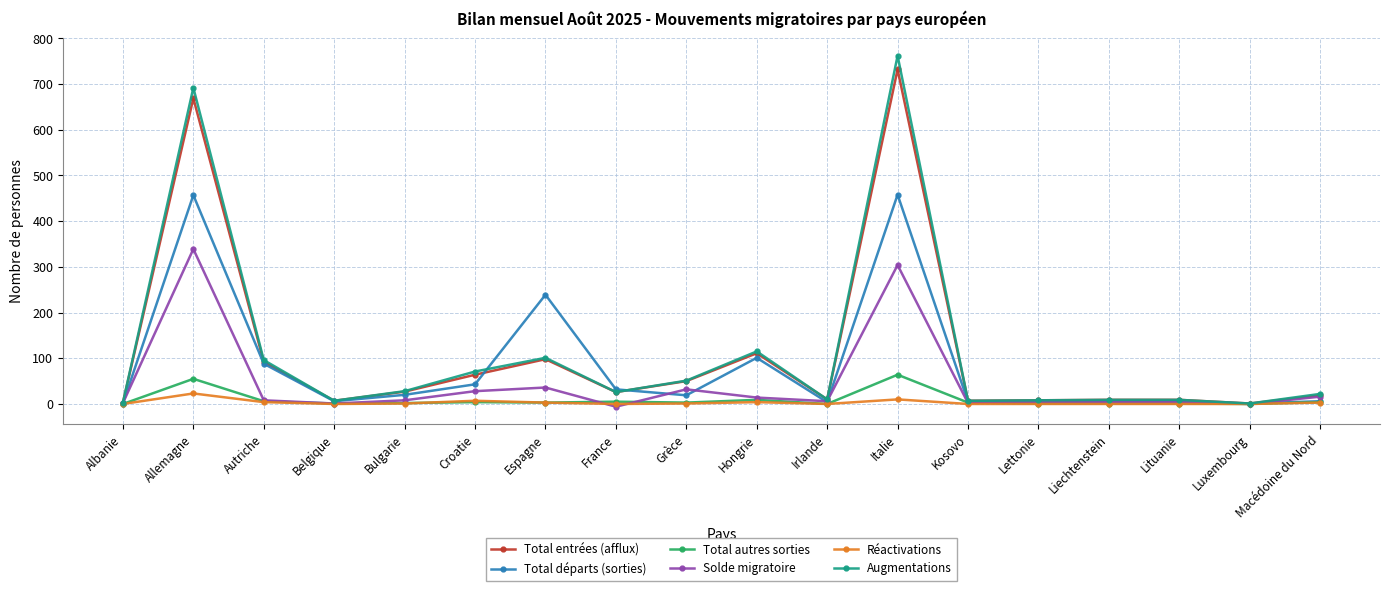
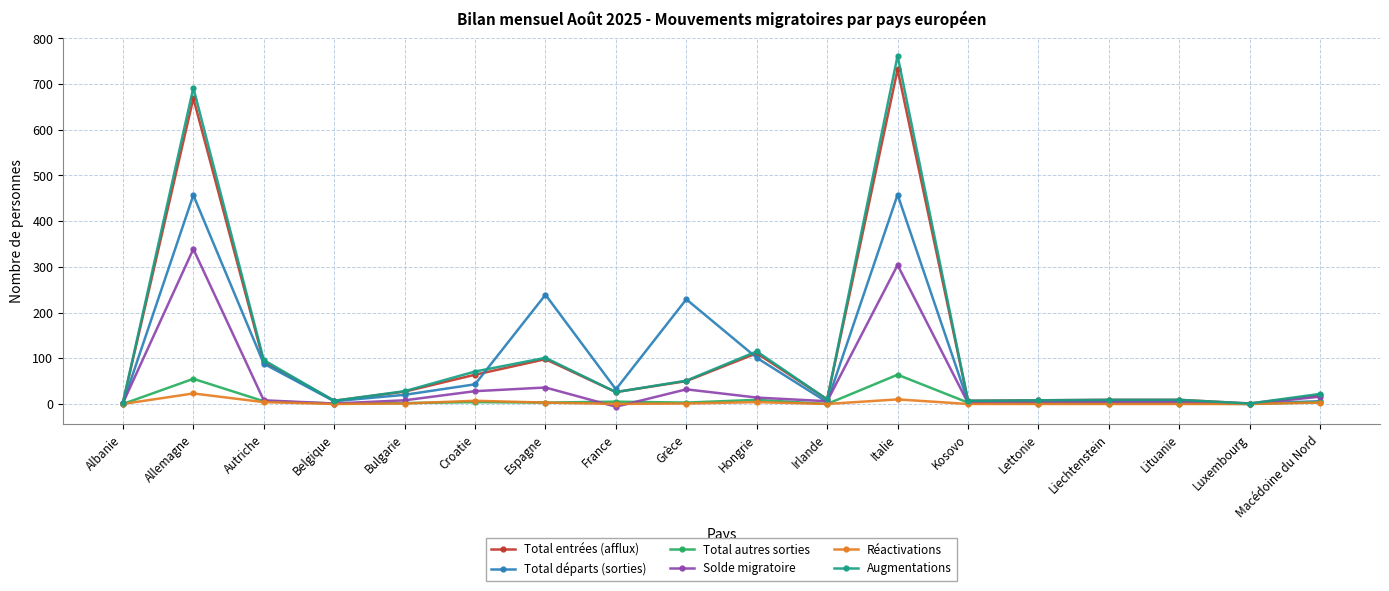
Total départs (sorties), Grèce: 20 -> 230
